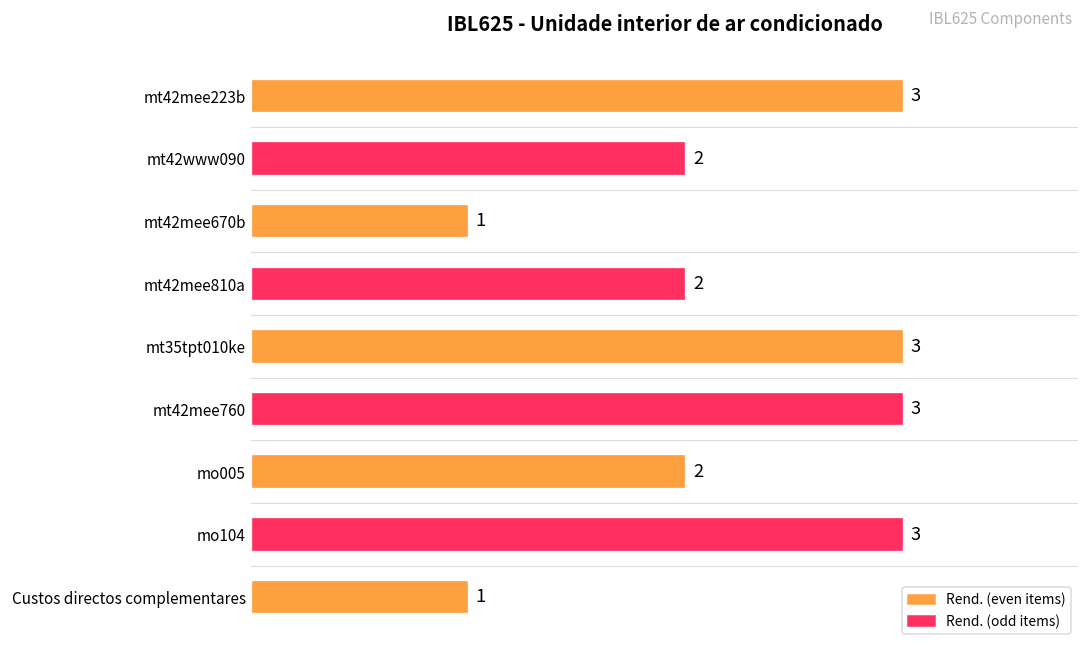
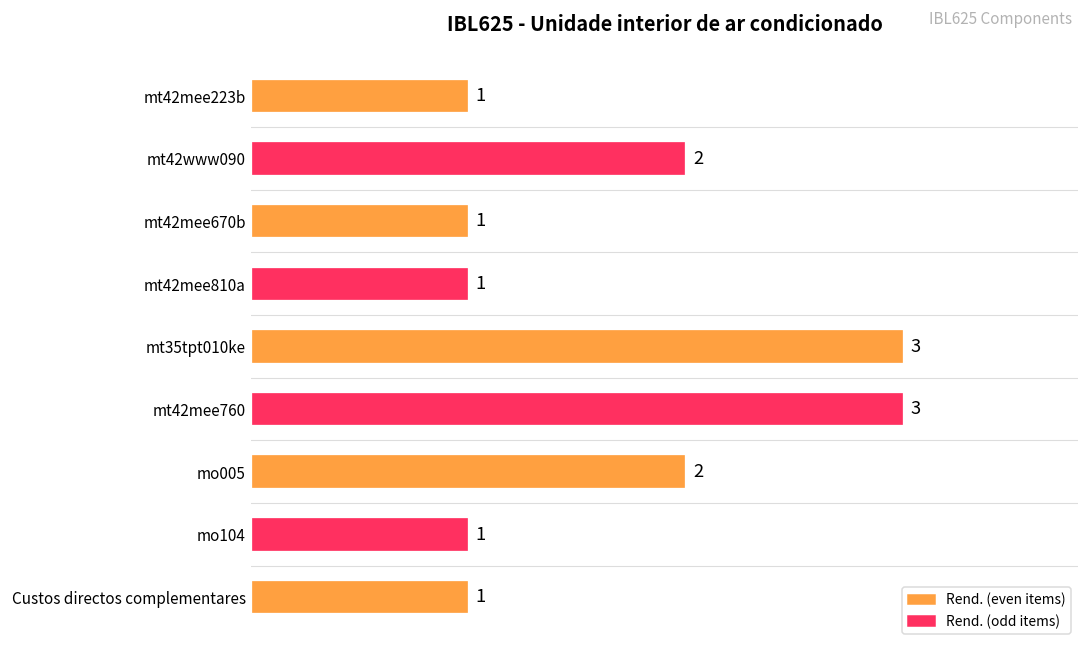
mt42mee223b: 3 -> 1
mt42mee810a: 2 -> 1
mo104: 3 -> 1
